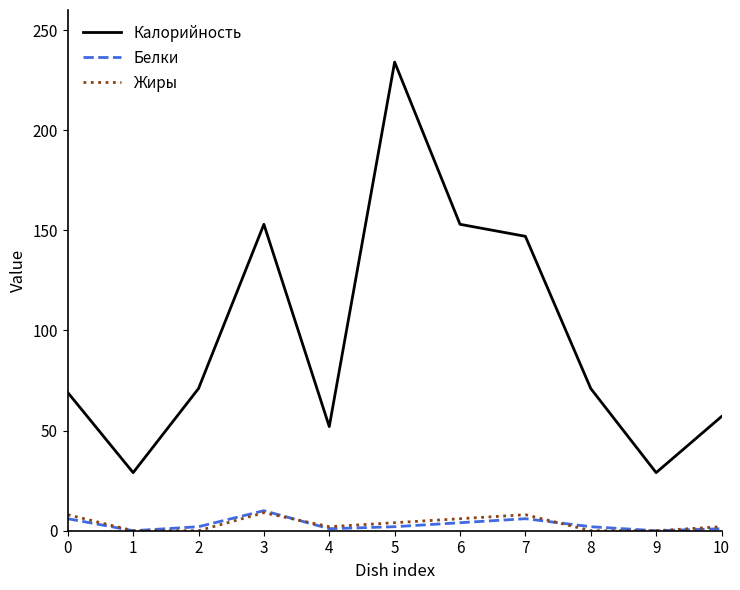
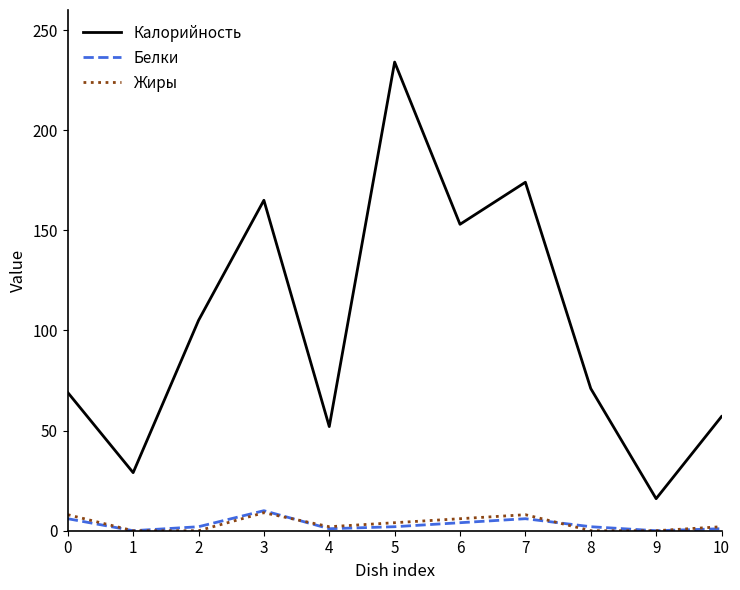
Калорийность, 2: 71 -> 105
Калорийность, 3: 153 -> 165
Калорийность, 7: 147 -> 174
Калорийность, 9: 29 -> 16
